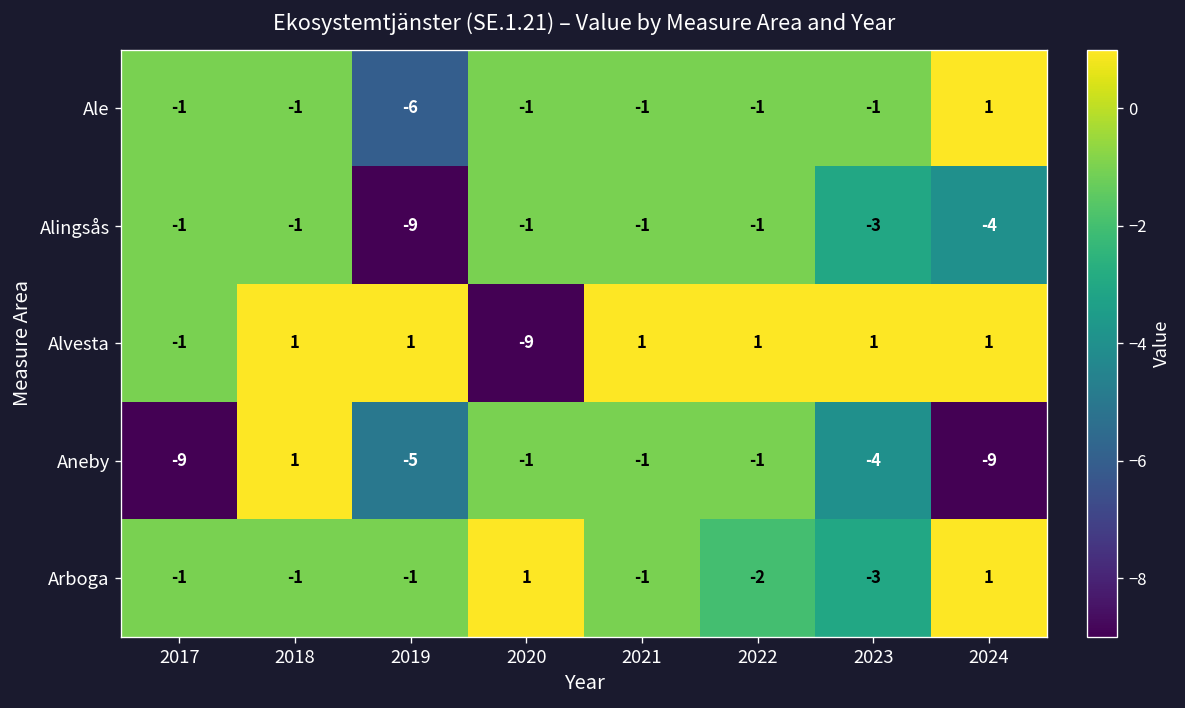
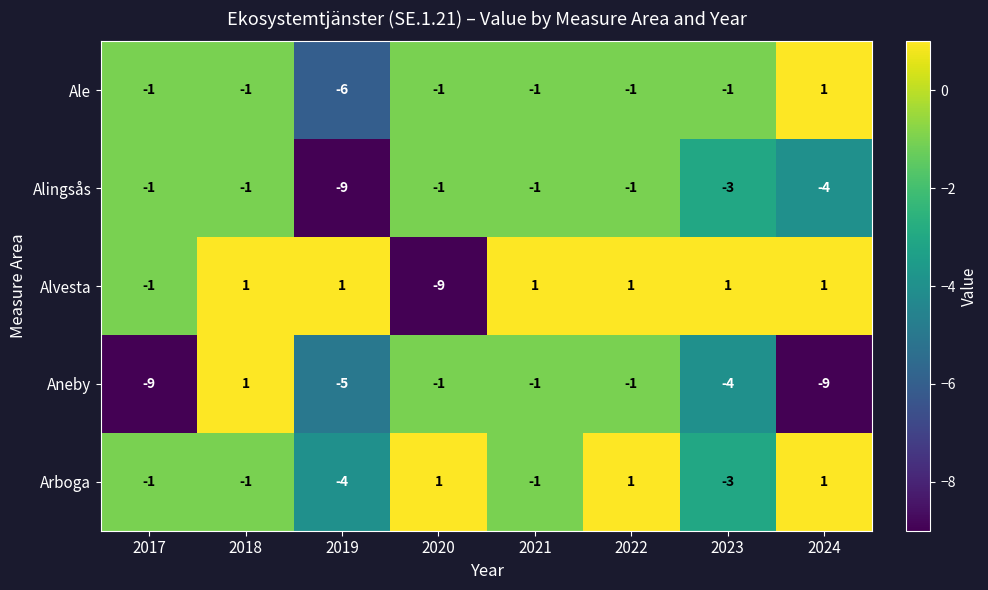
Arboga, 2019: -1 -> -4
Arboga, 2022: -2 -> 1
